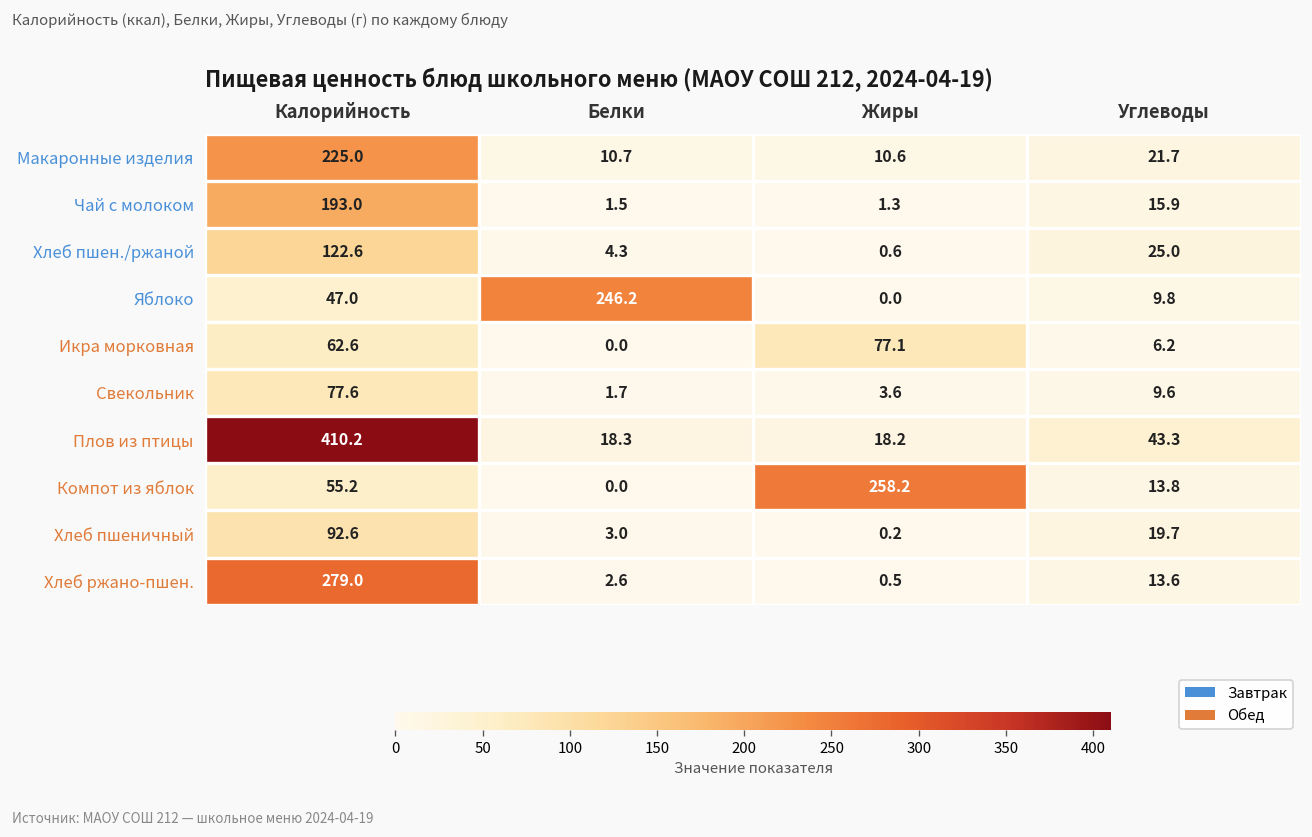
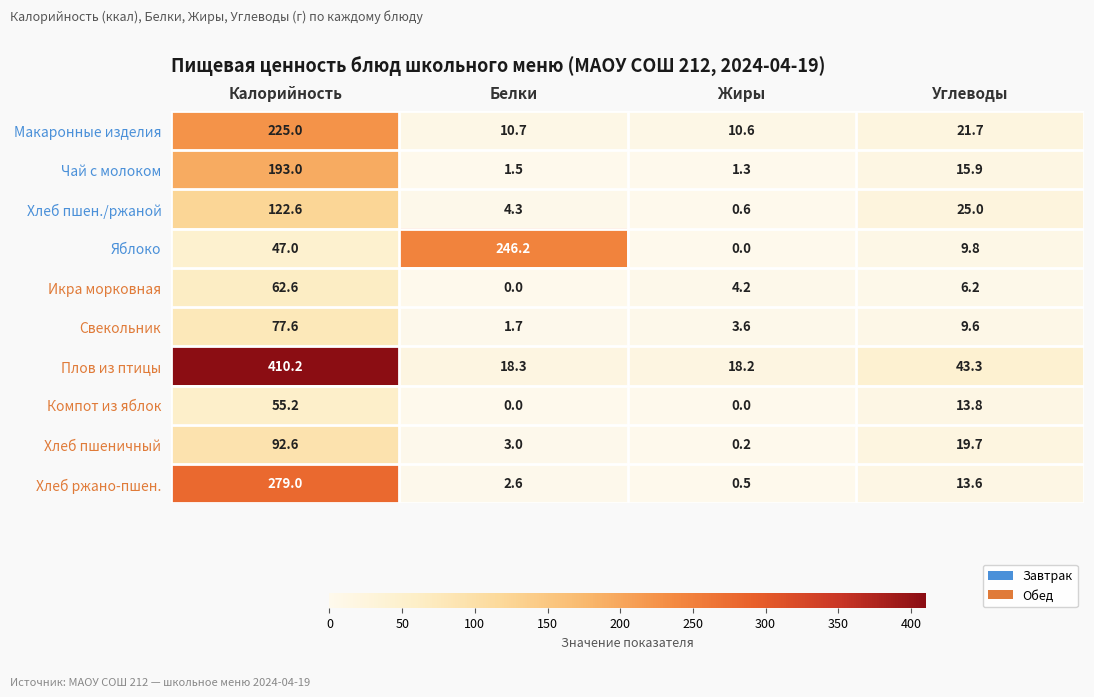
Икра морковная, Жиры: 77.1 -> 4.2
Компот из яблок, Жиры: 258.2 -> 0.0
